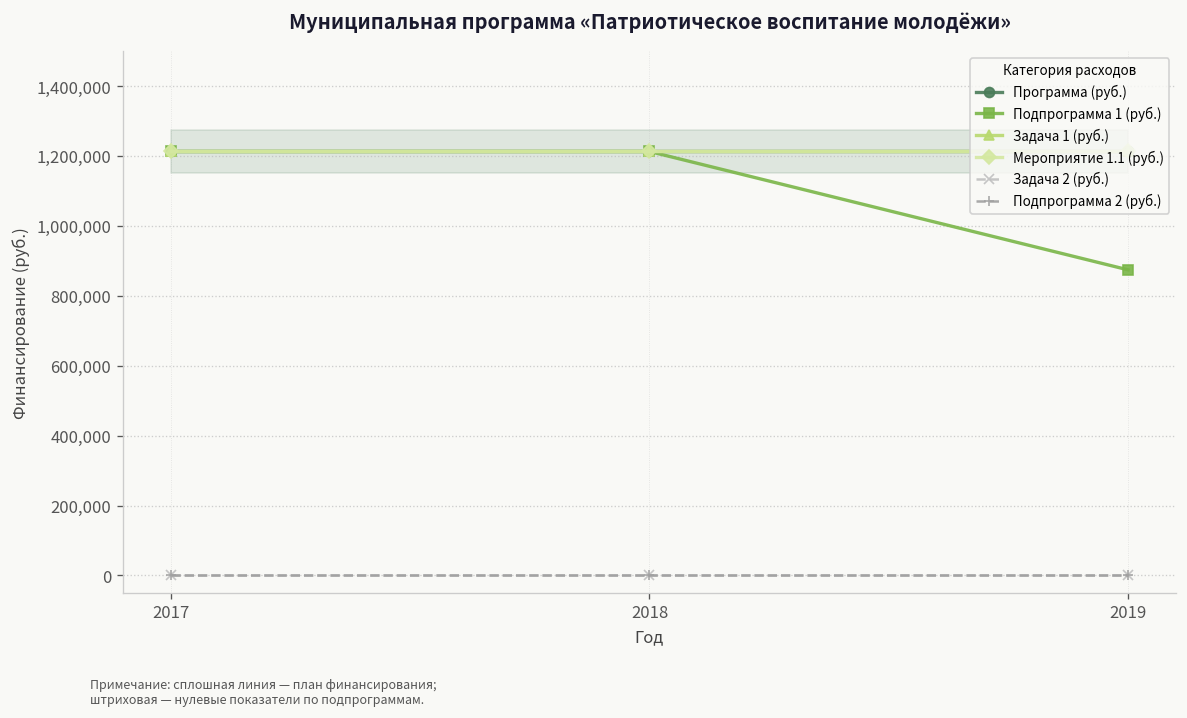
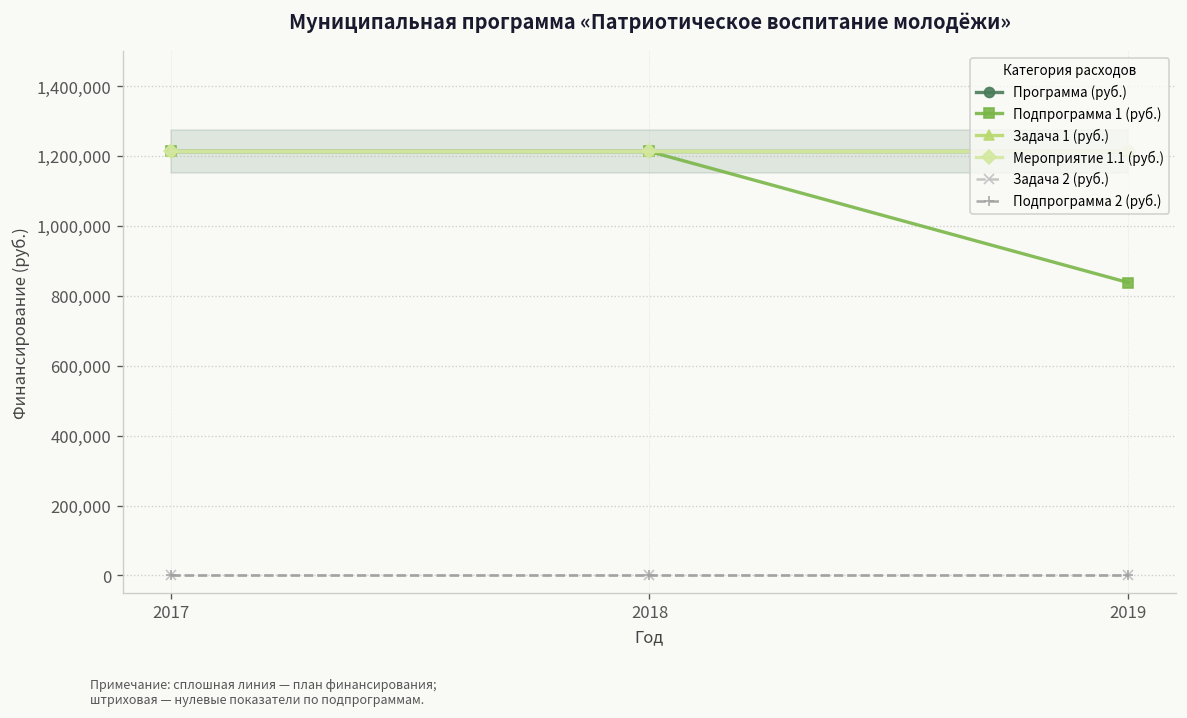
Подпрограмма 1 (руб.), 2019: 870,000 -> 840,000
